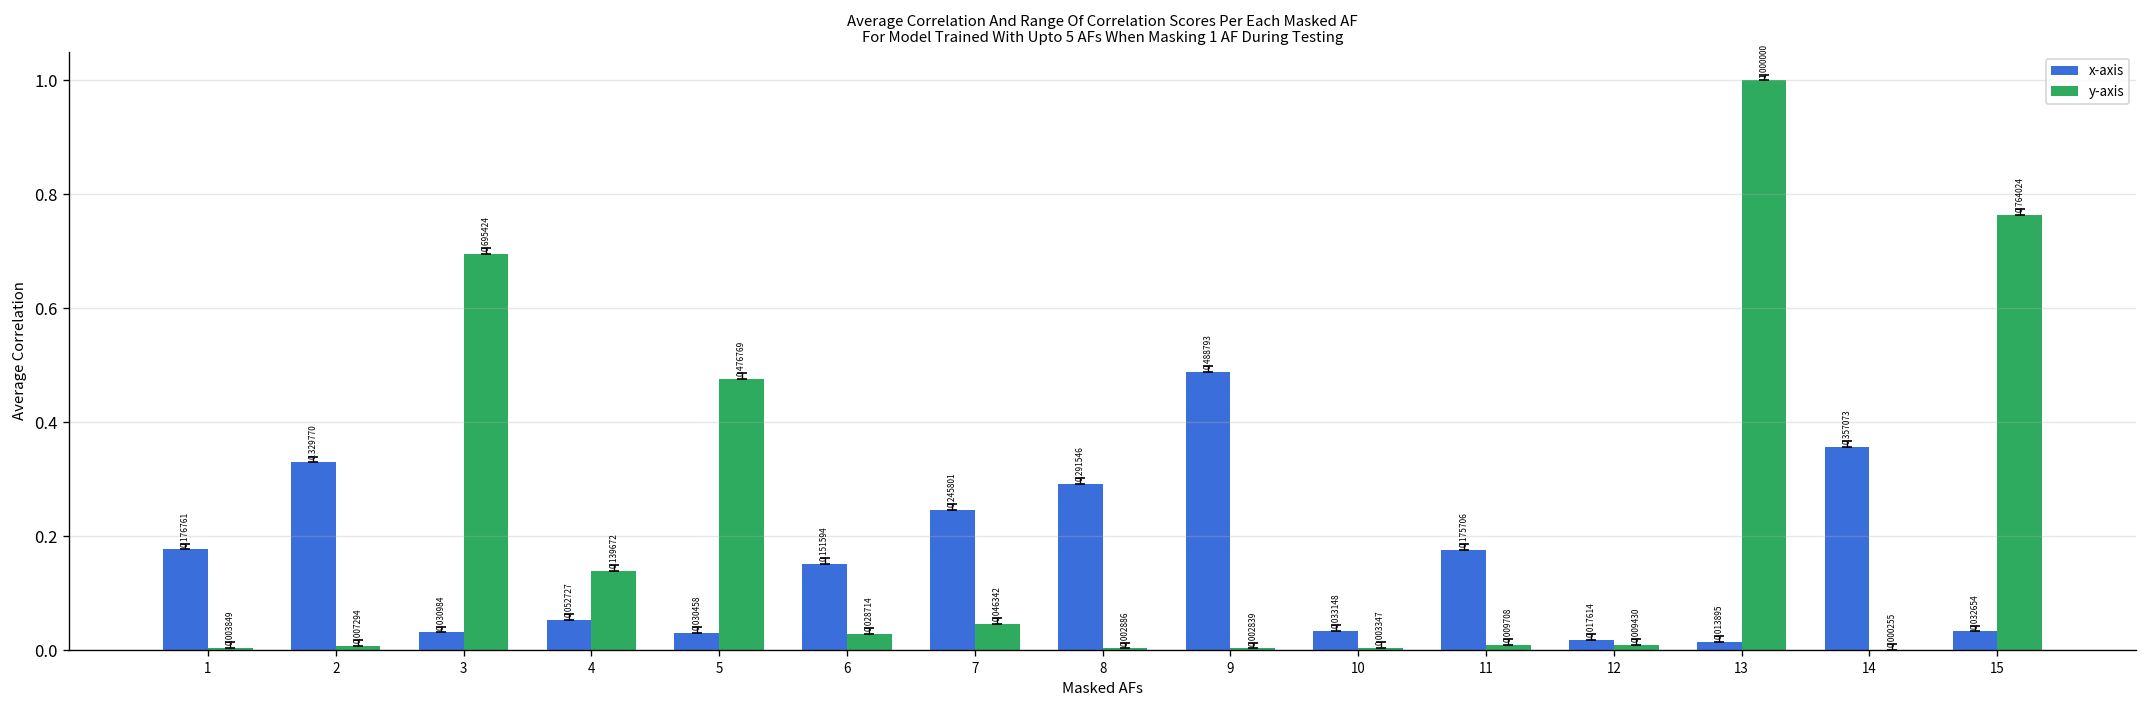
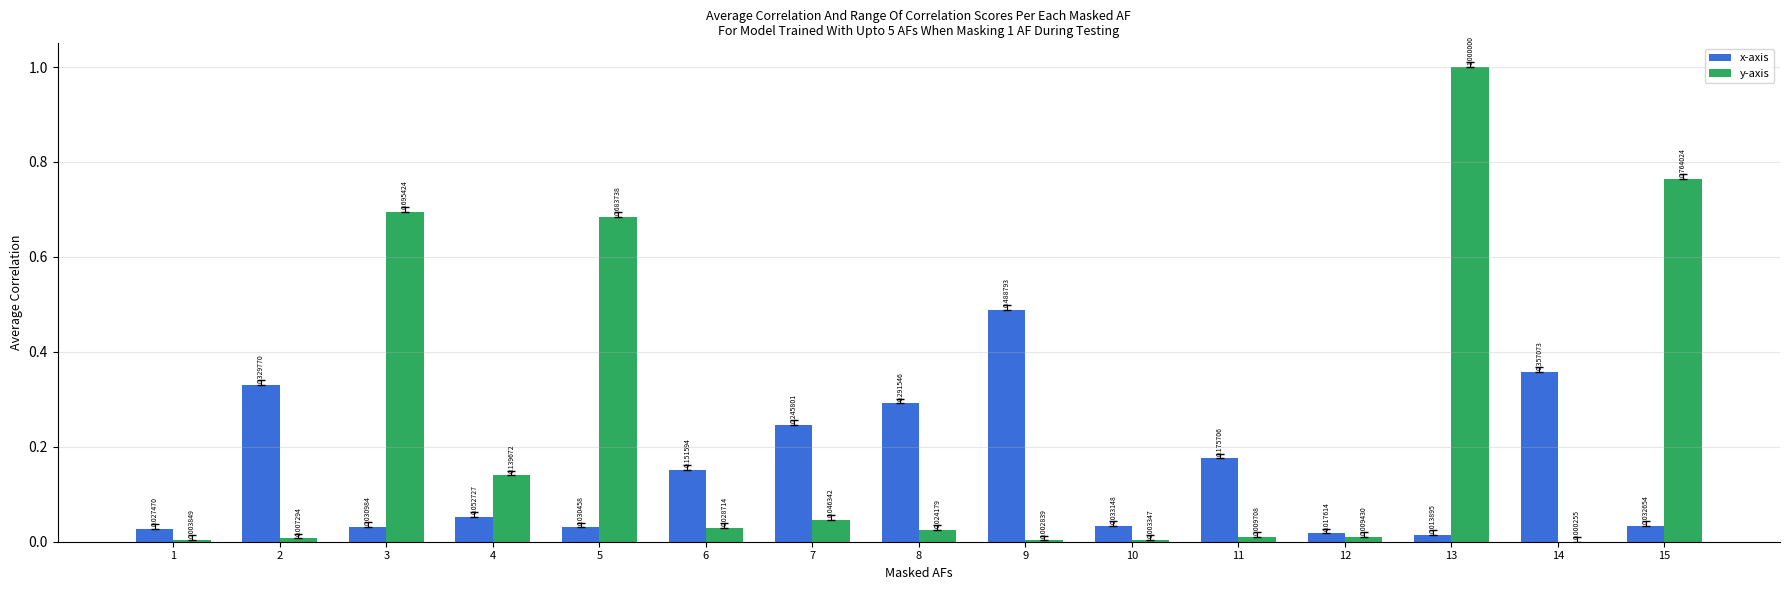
x-axis, 1: 0.176761 -> 0.027470
y-axis, 5: 0.476769 -> 0.683738
y-axis, 8: 0.002886 -> 0.024179
